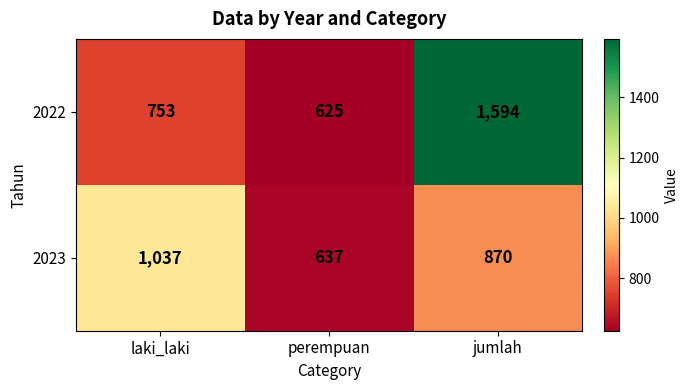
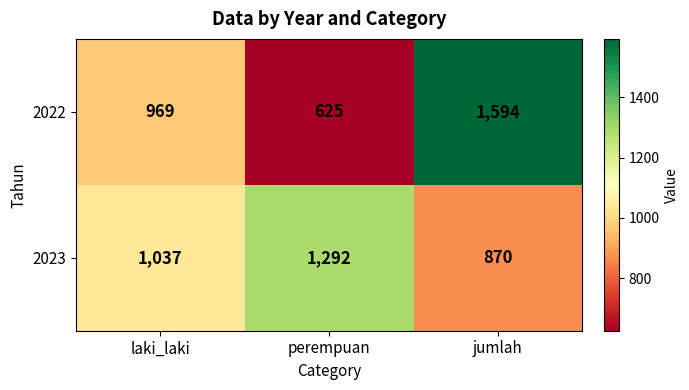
2022, laki_laki: 753 -> 969
2023, perempuan: 637 -> 1,292
